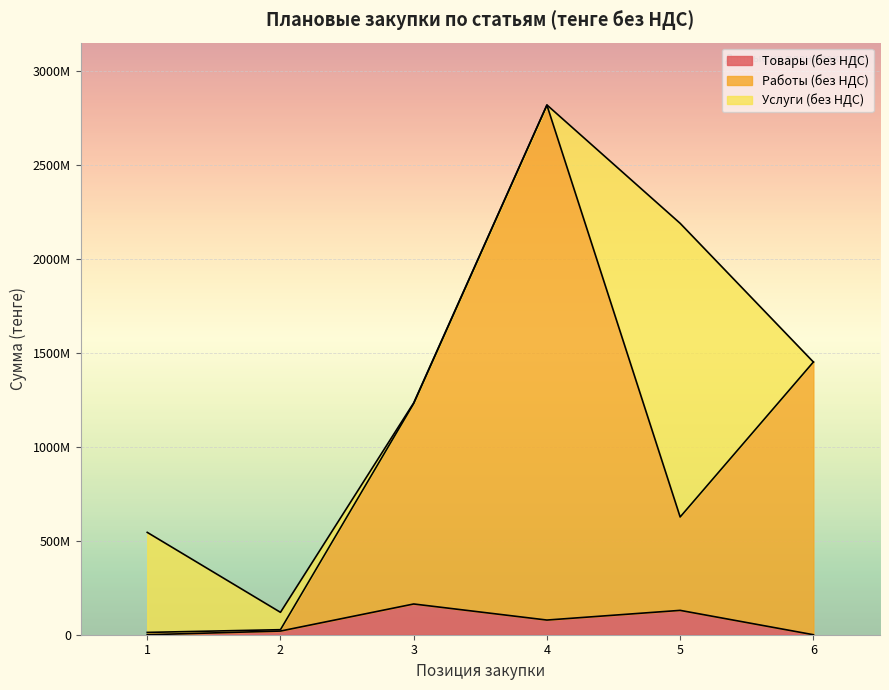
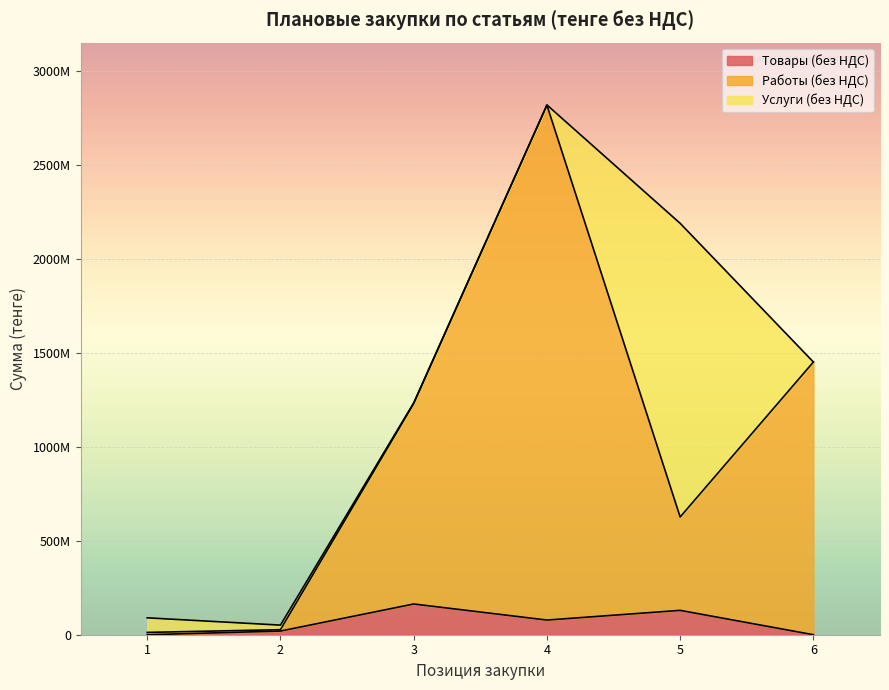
Услуги (без НДС), 1: 530000000 -> 80000000
Услуги (без НДС), 2: 90000000 -> 20000000
